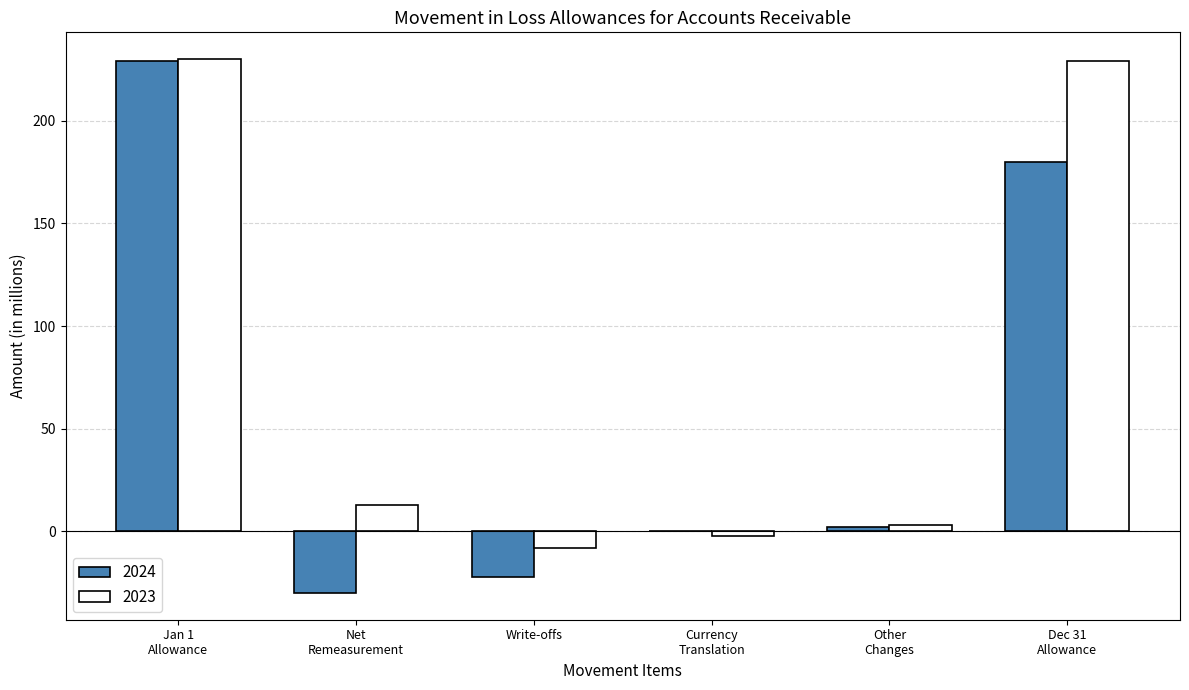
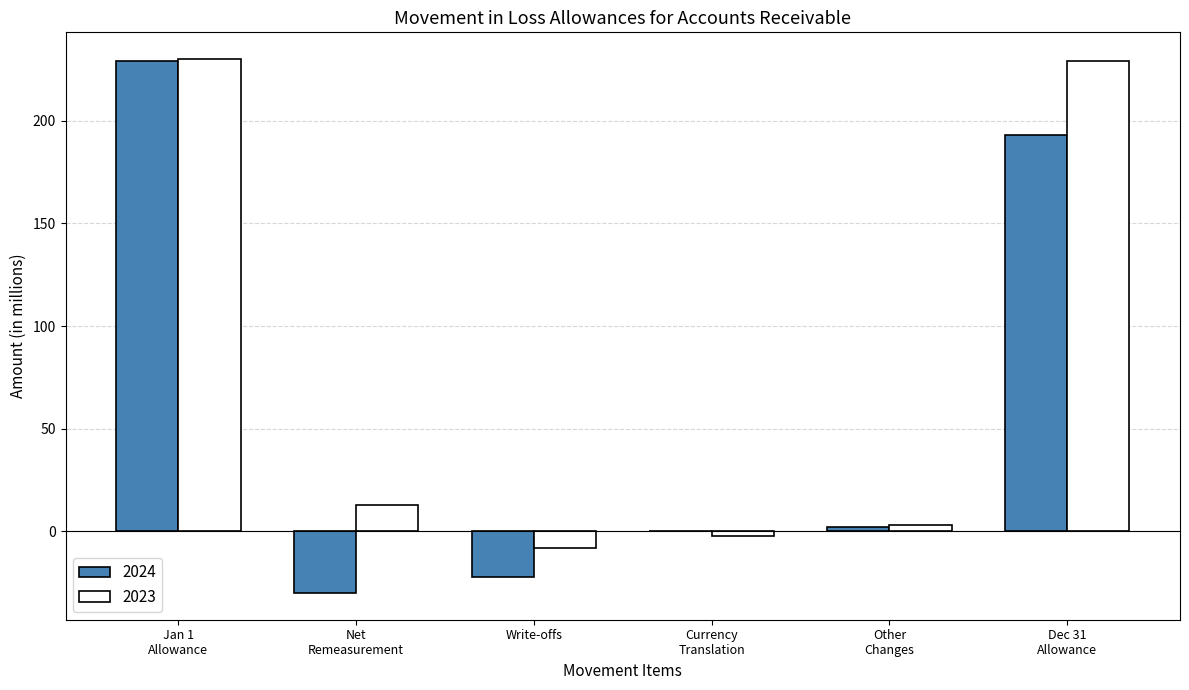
2024, Dec 31 Allowance: 180 -> 193
